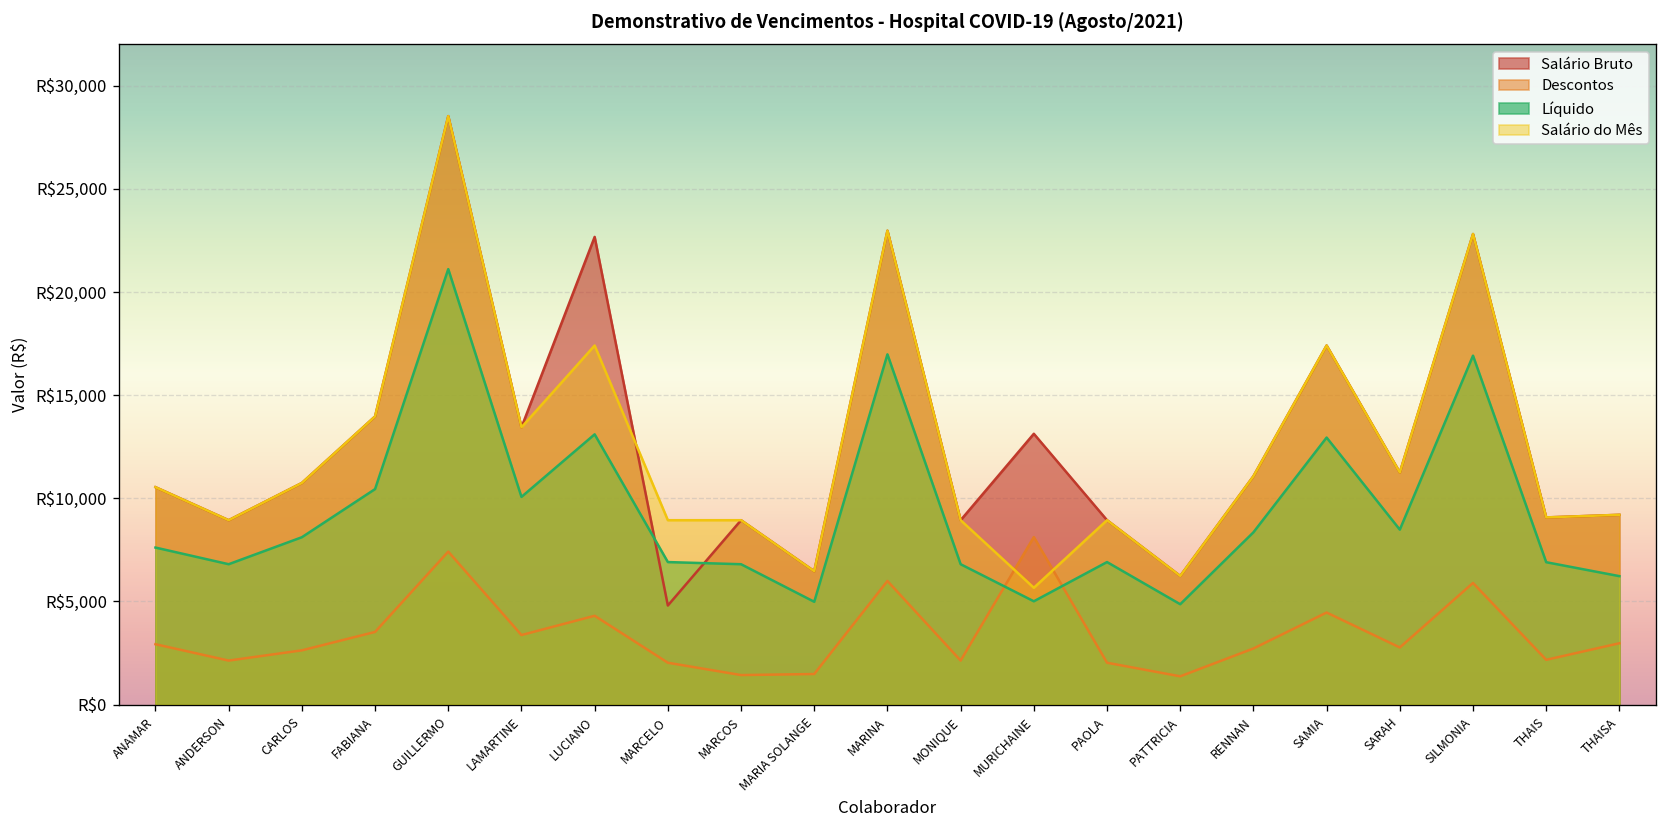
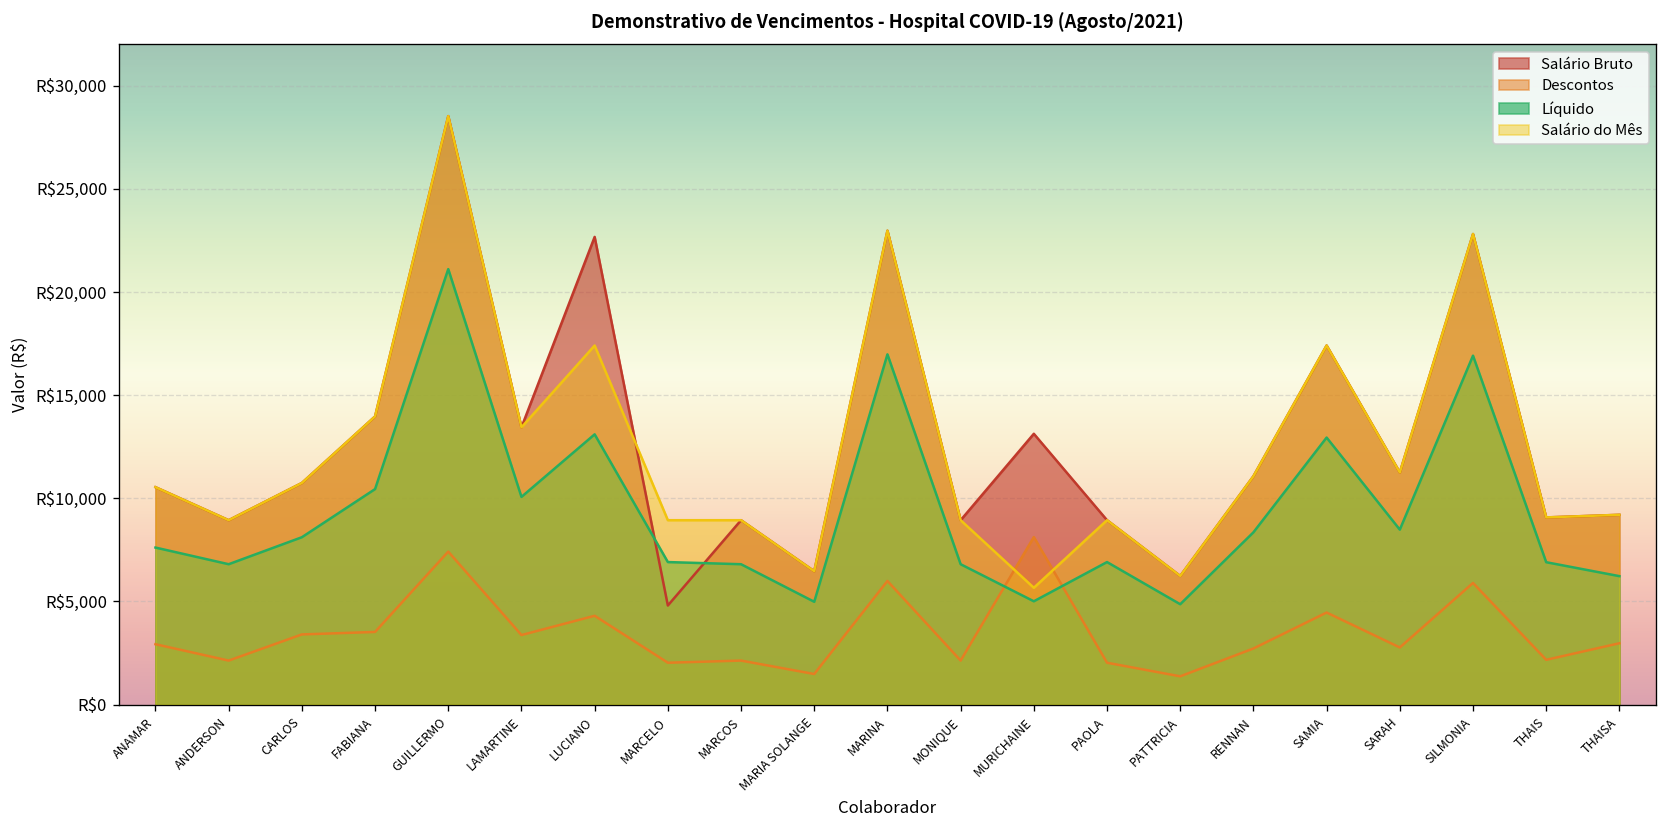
Descontos, CARLOS: R$2,600 -> R$3,400
Descontos, MARCOS: R$1,400 -> R$2,100
